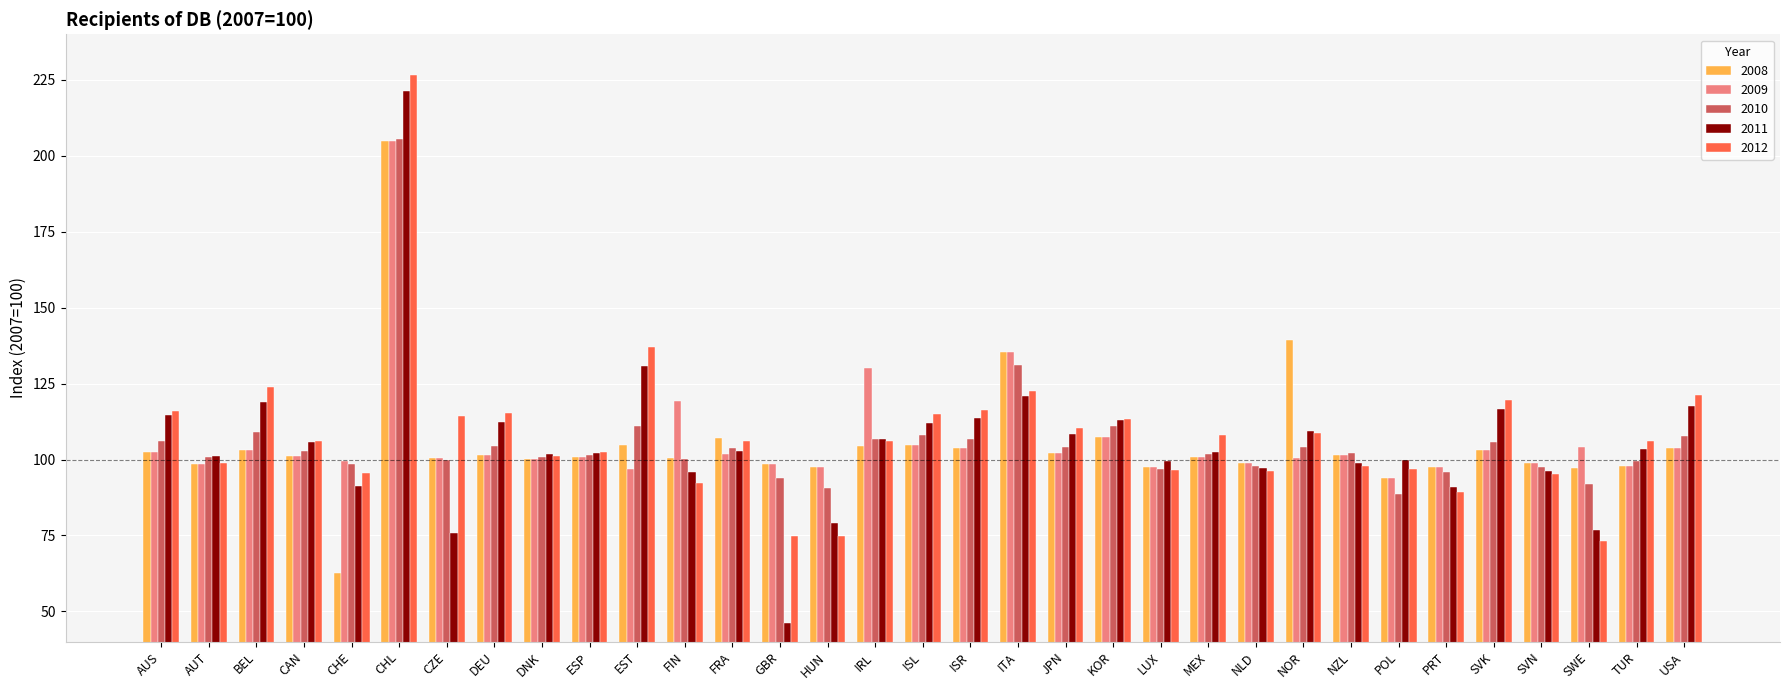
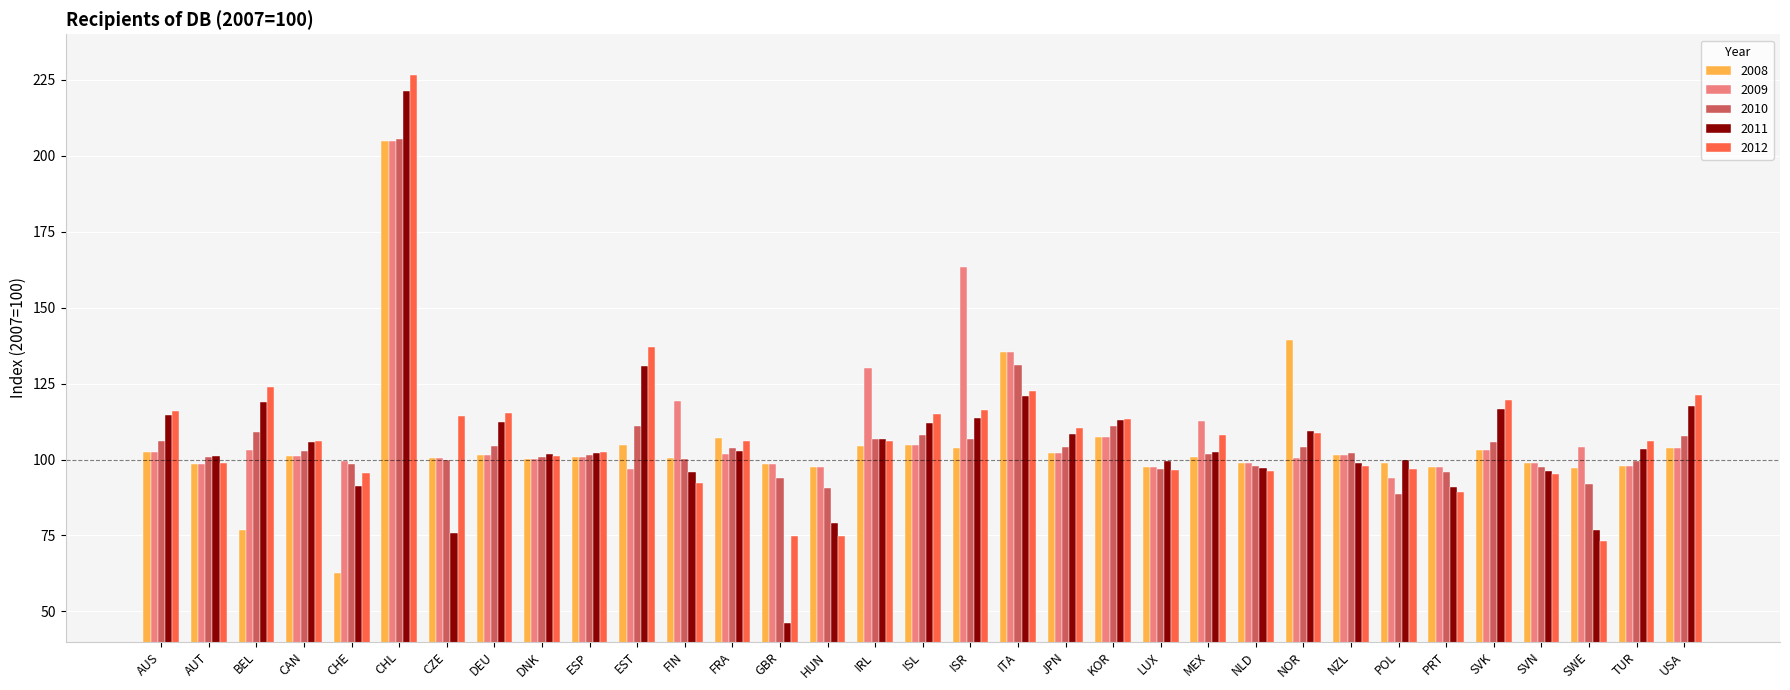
2008, BEL: 103 -> 77
2009, ISR: 104 -> 163
2009, MEX: 101 -> 113
2008, POL: 94 -> 99
